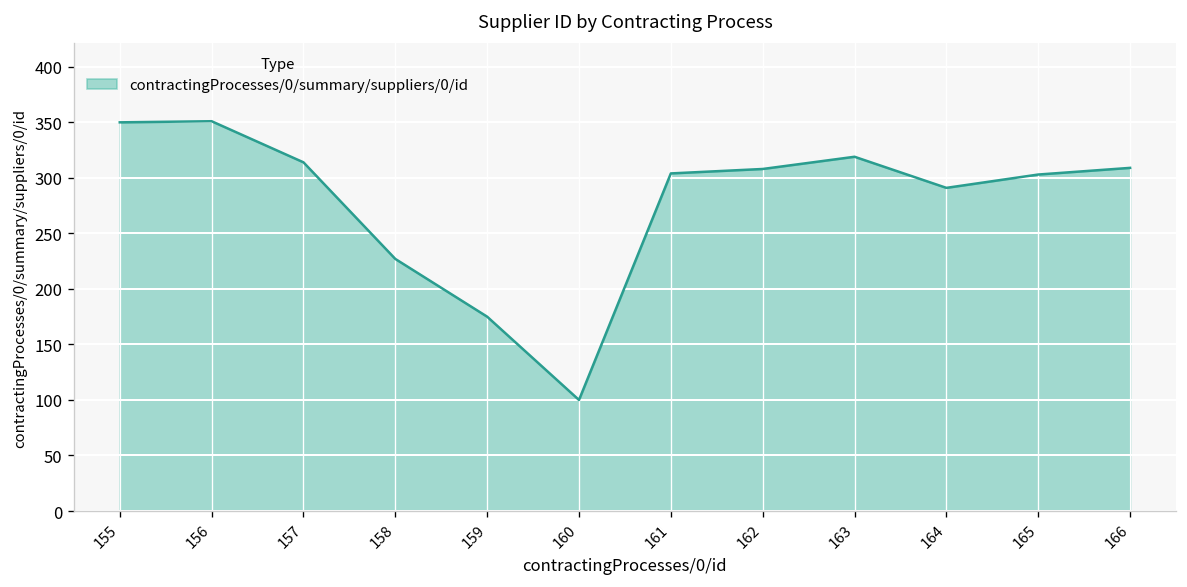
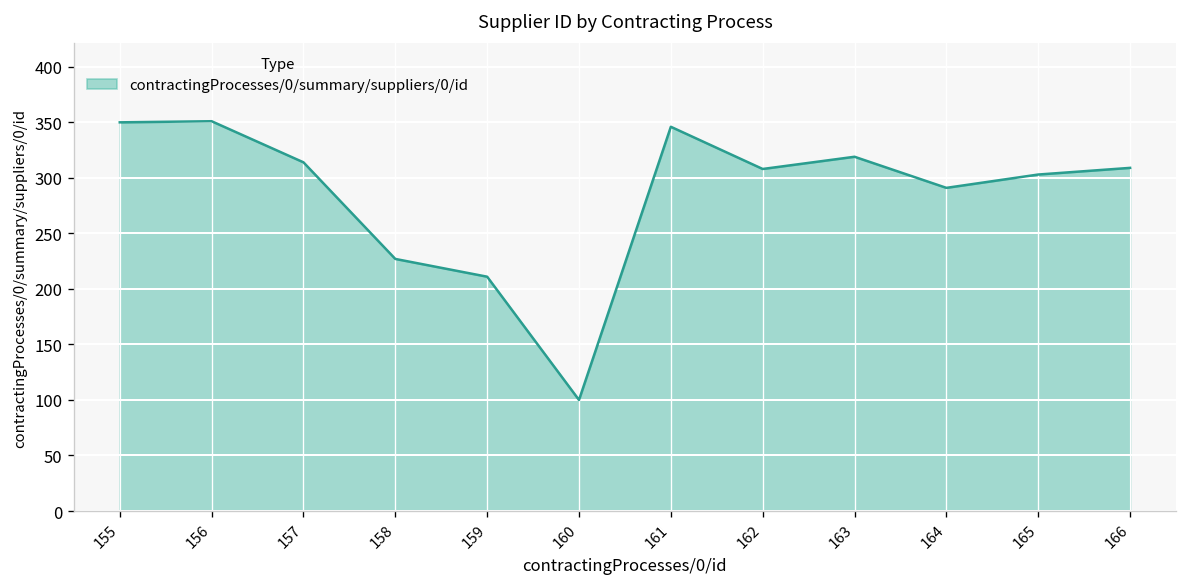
159: 180 -> 210
161: 300 -> 350
